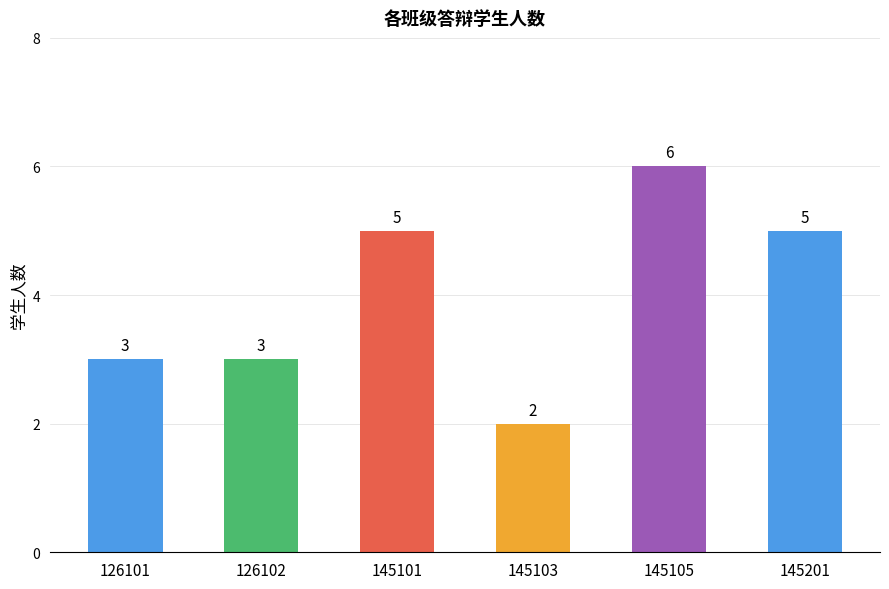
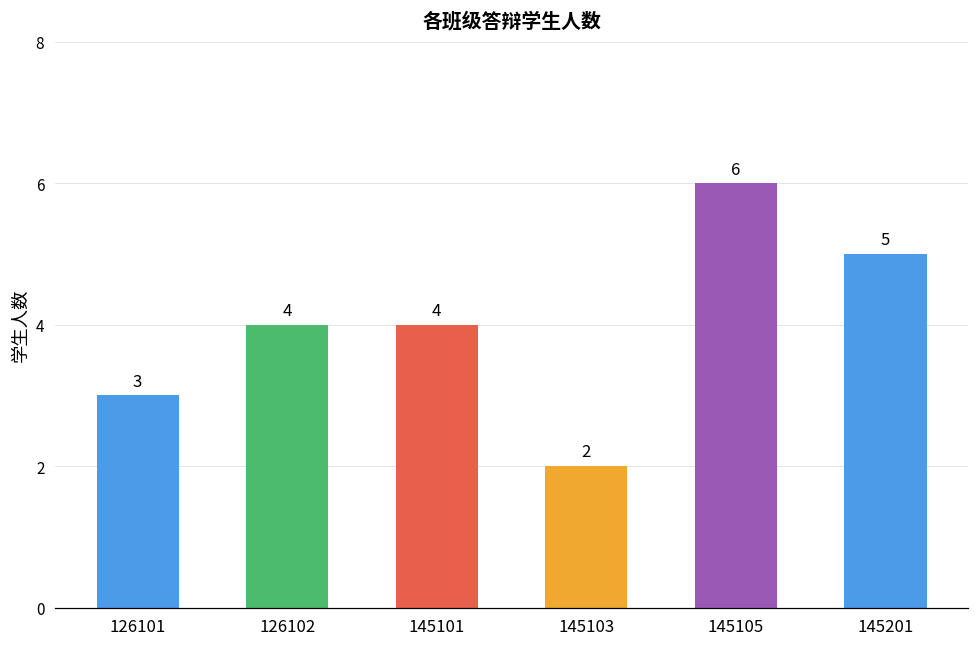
126102: 3 -> 4
145101: 5 -> 4
